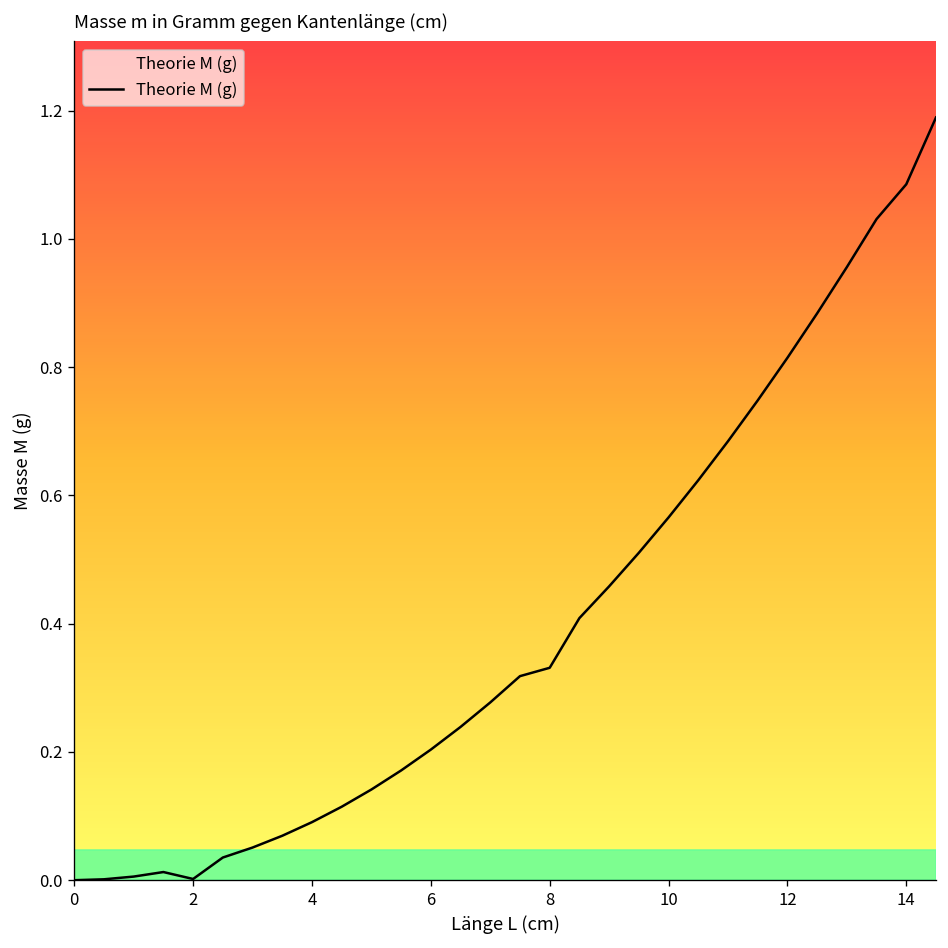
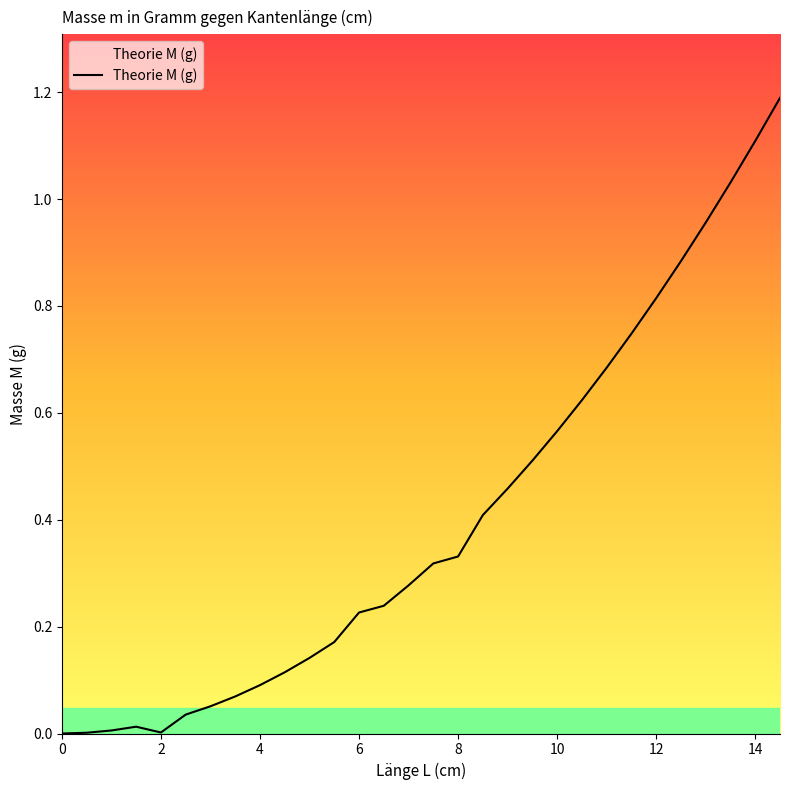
6: 0.20 -> 0.23
14: 1.09 -> 1.11
